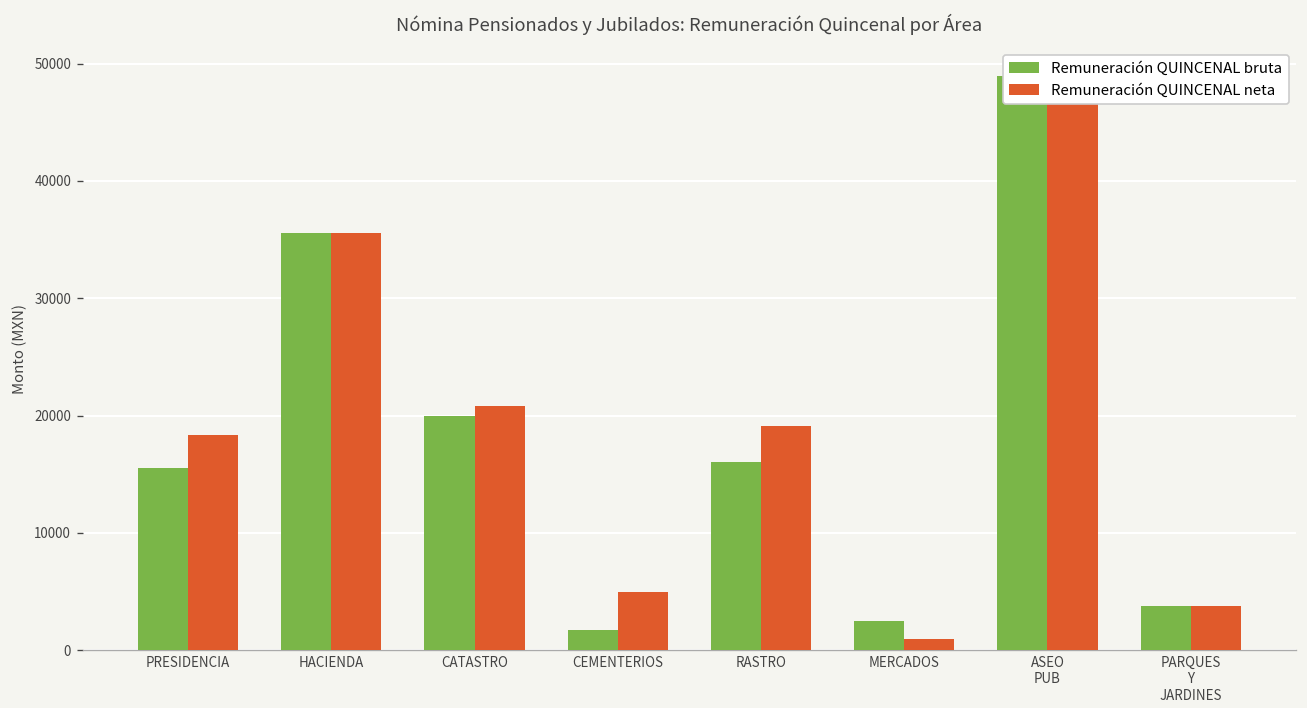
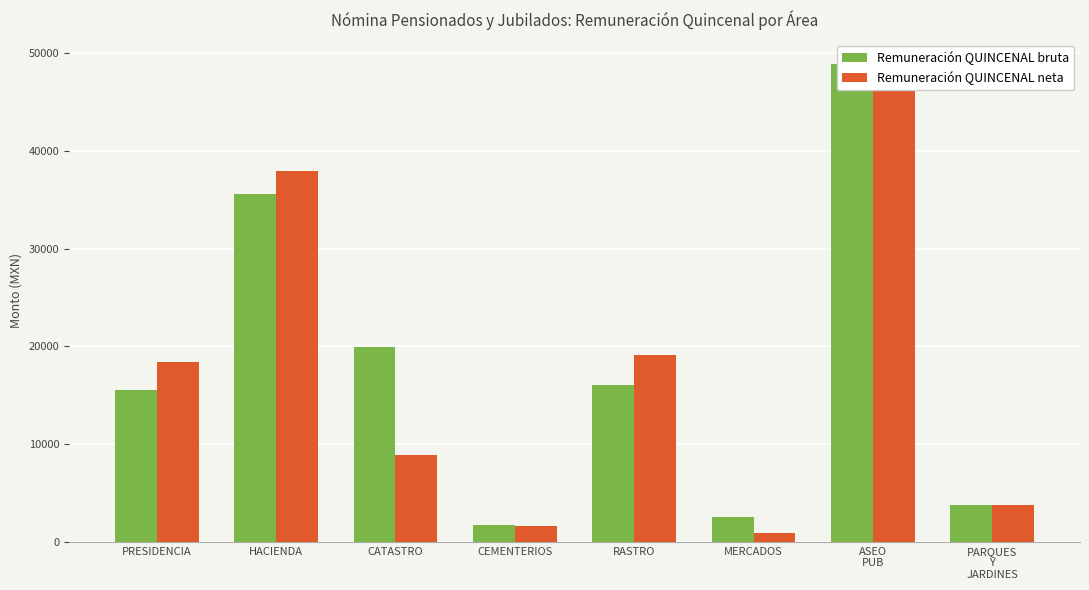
Remuneración QUINCENAL neta, HACIENDA: 36000 -> 38000
Remuneración QUINCENAL neta, CATASTRO: 21000 -> 9000
Remuneración QUINCENAL neta, CEMENTERIOS: 5000 -> 2000
